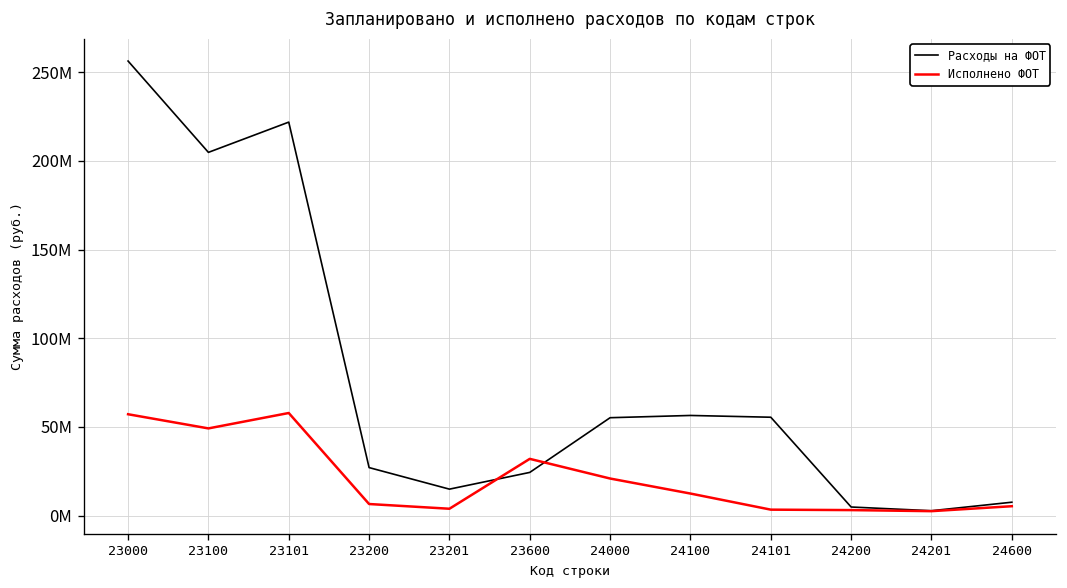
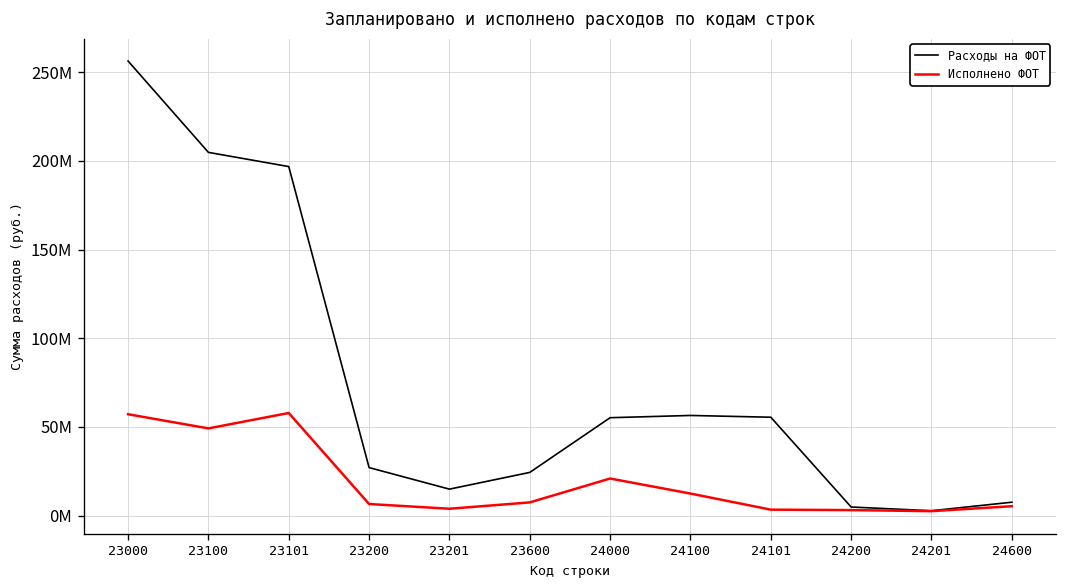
Расходы на ФОТ, 23101: 222000000 -> 197000000
Исполнено ФОТ, 23600: 32000000 -> 7000000
